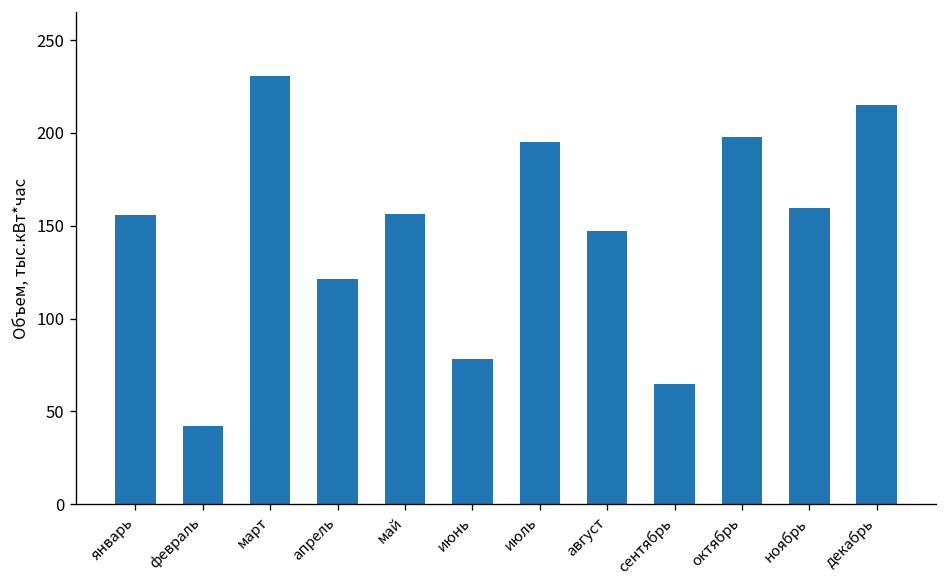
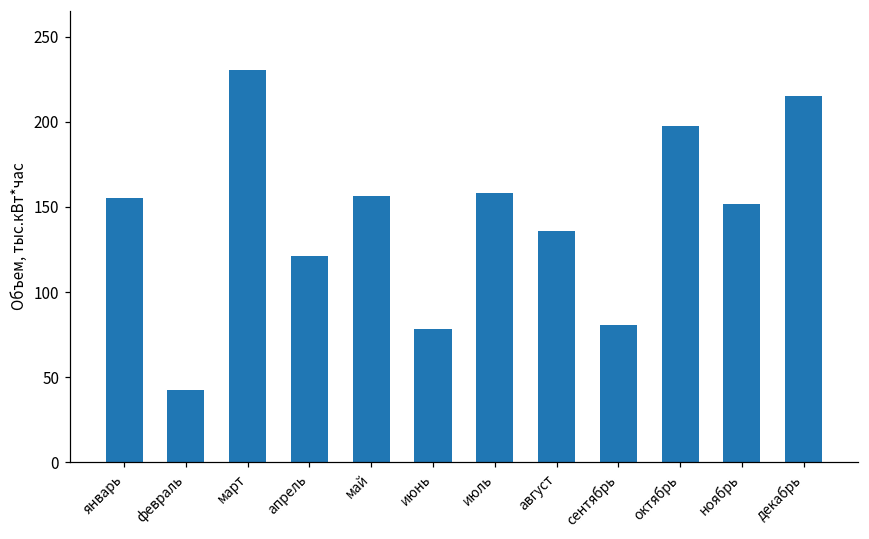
июль: 195 -> 158
август: 147 -> 136
сентябрь: 65 -> 81
ноябрь: 160 -> 152
